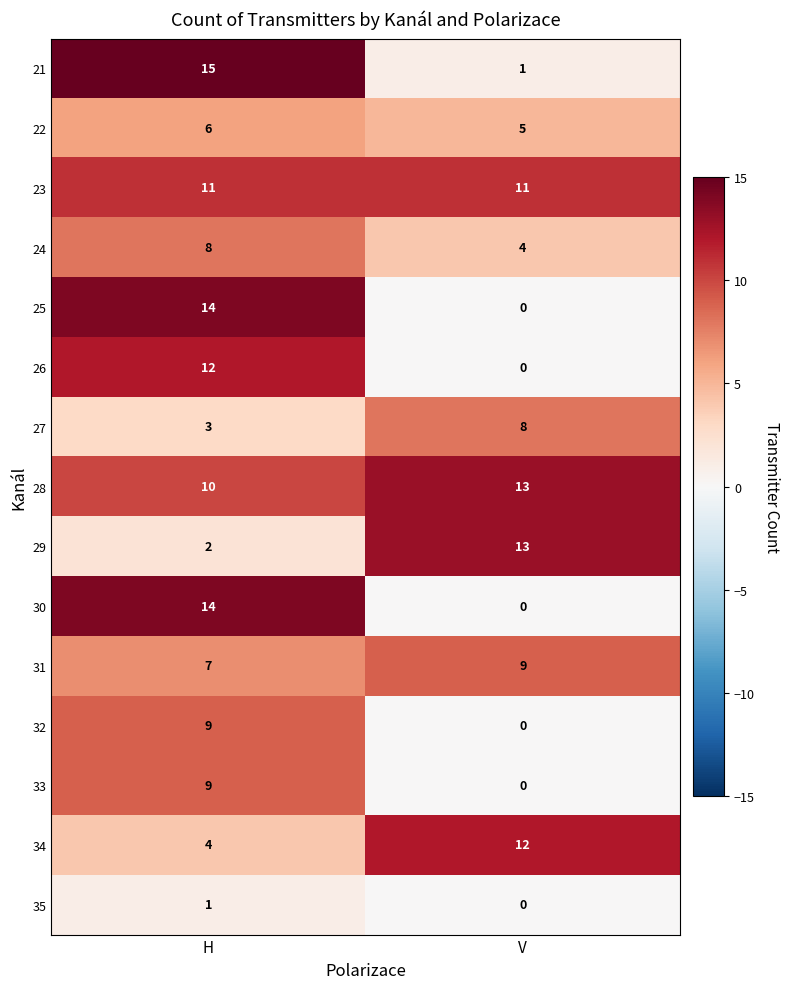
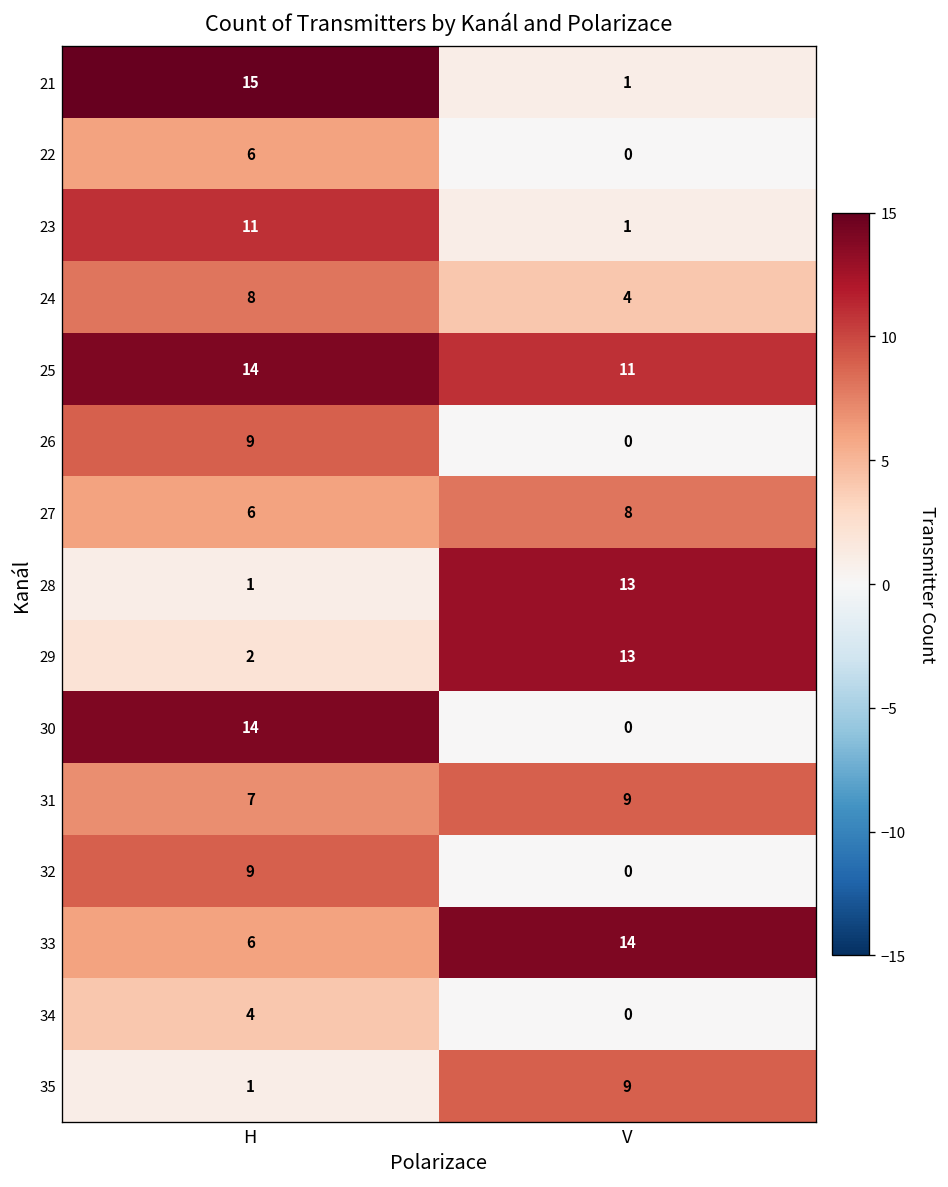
22, V: 5 -> 0
23, V: 11 -> 1
25, V: 0 -> 11
26, H: 12 -> 9
27, H: 3 -> 6
28, H: 10 -> 1
33, H: 9 -> 6
33, V: 0 -> 14
34, V: 12 -> 0
35, V: 0 -> 9
